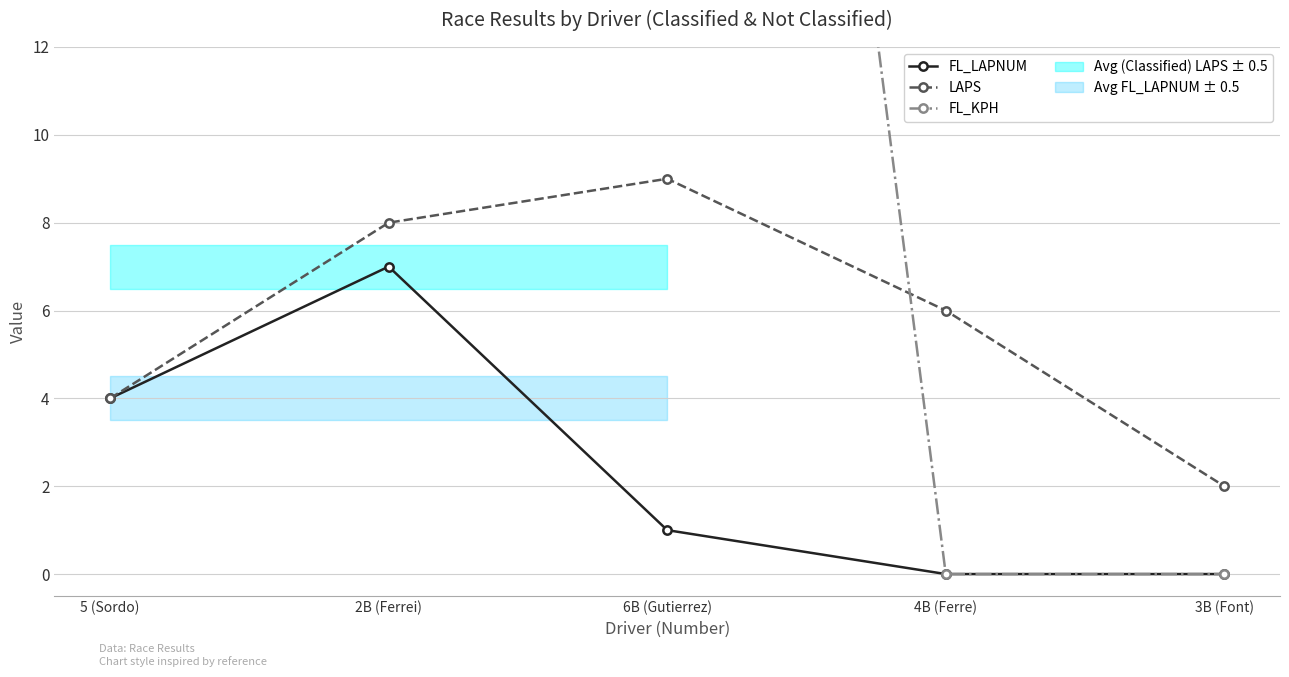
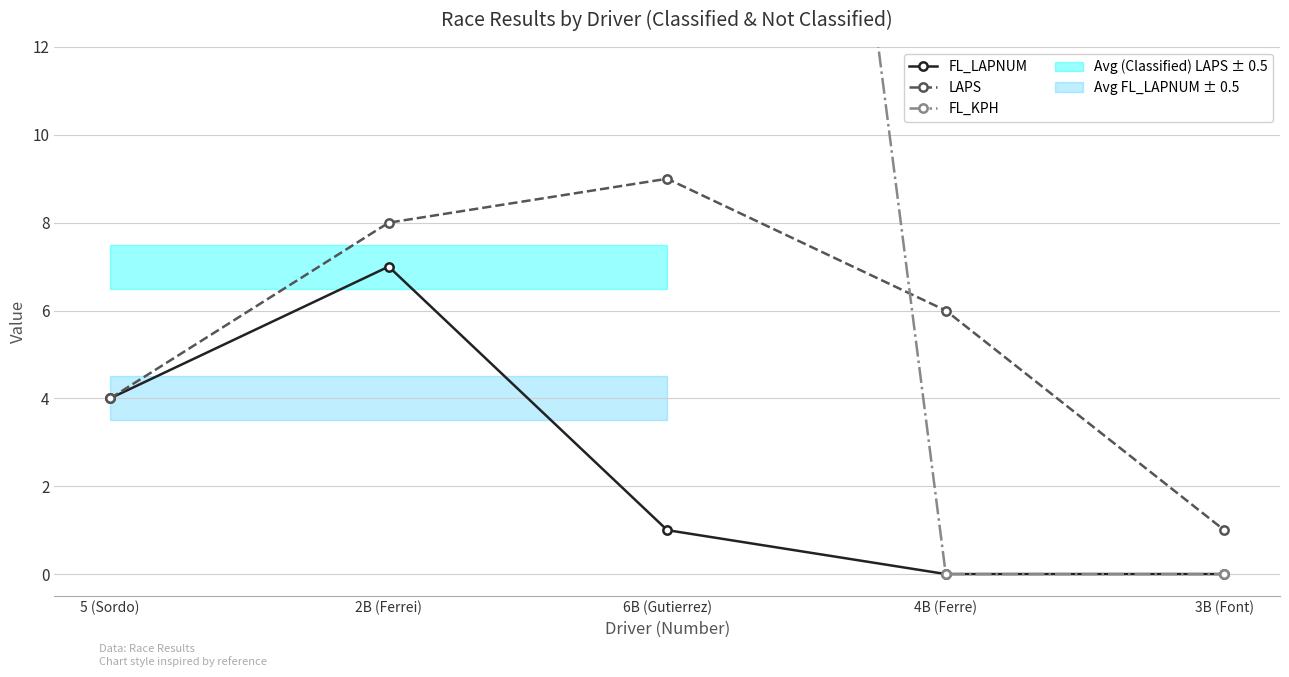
LAPS, 3B (Font): 2 -> 1
